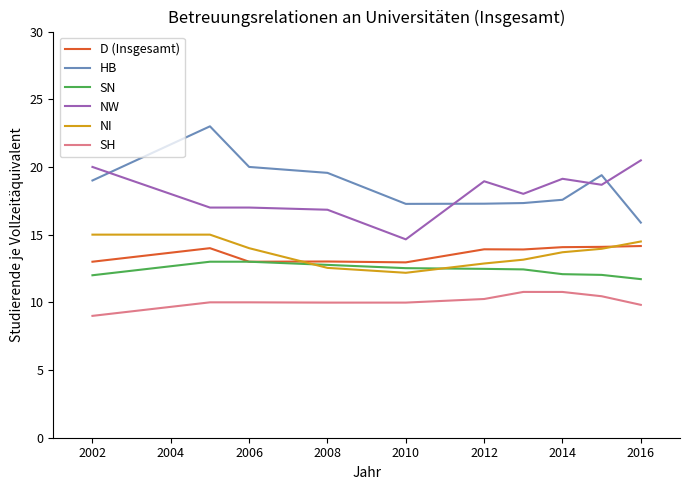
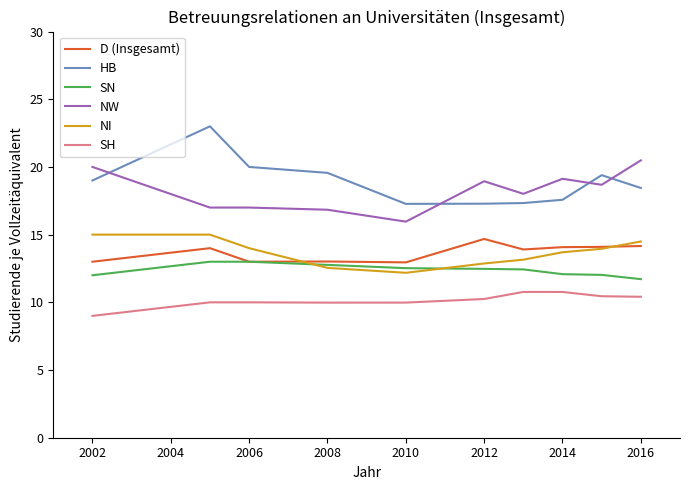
NW, 2010: 14.7 -> 16.0
D (Insgesamt), 2012: 13.9 -> 14.7
HB, 2016: 15.9 -> 18.4
SH, 2016: 9.8 -> 10.4
